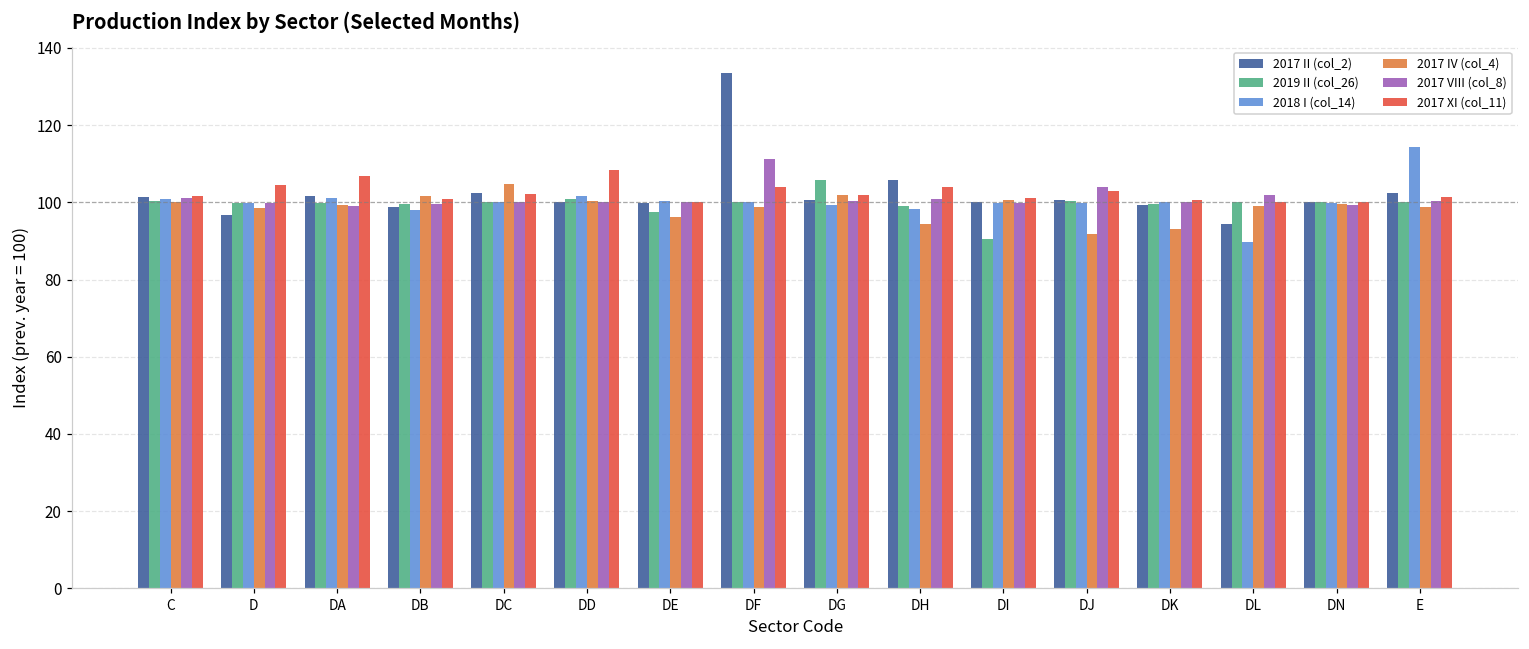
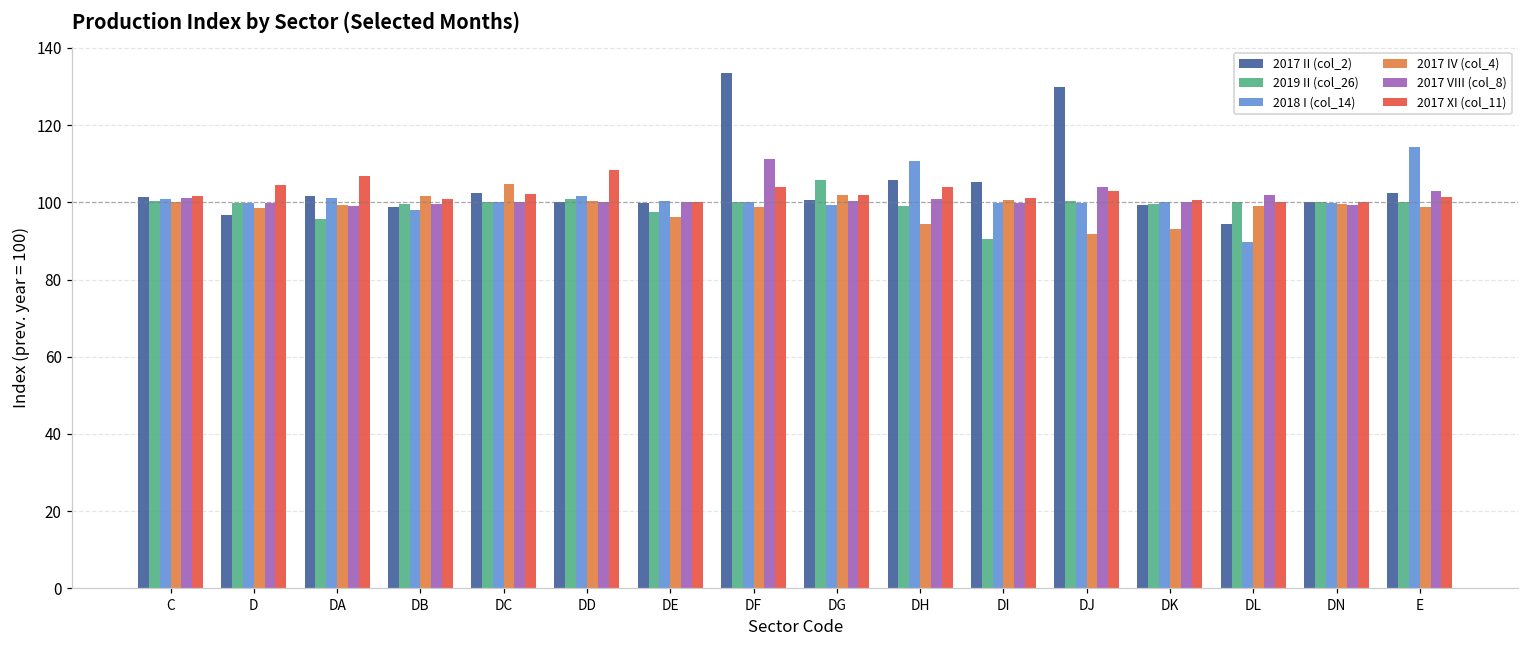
2019 II (col_26), DA: 100 -> 96
2018 I (col_14), DH: 98 -> 111
2017 II (col_2), DI: 100 -> 105
2017 II (col_2), DJ: 101 -> 130
2017 VIII (col_8), E: 100 -> 103
